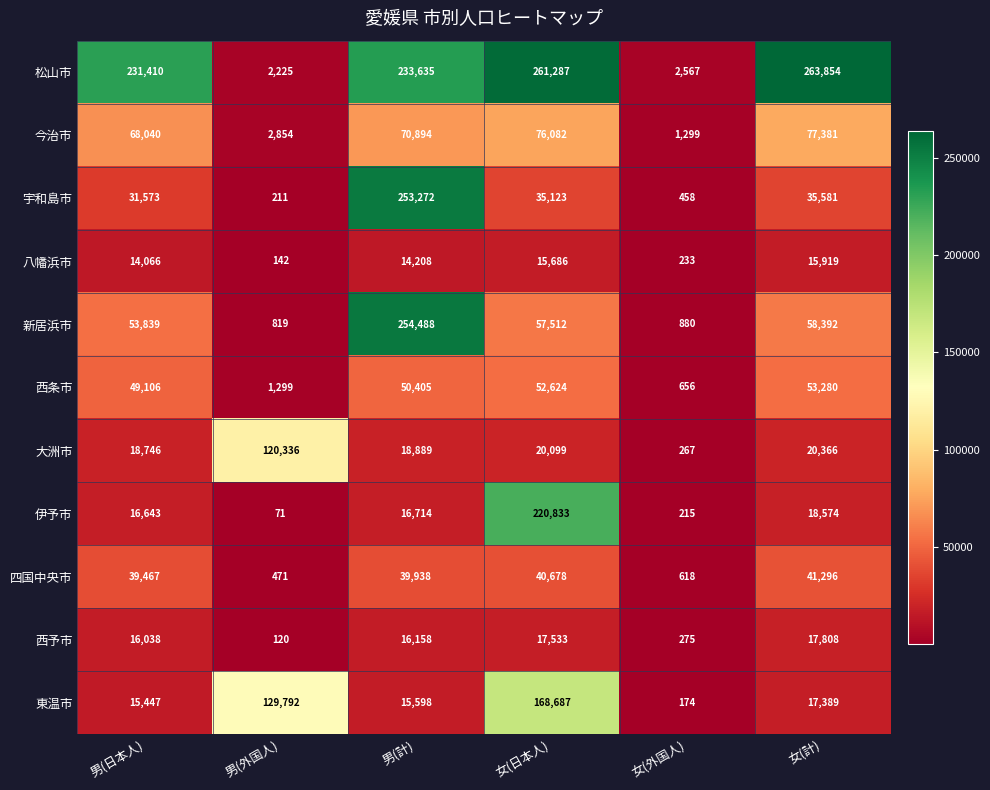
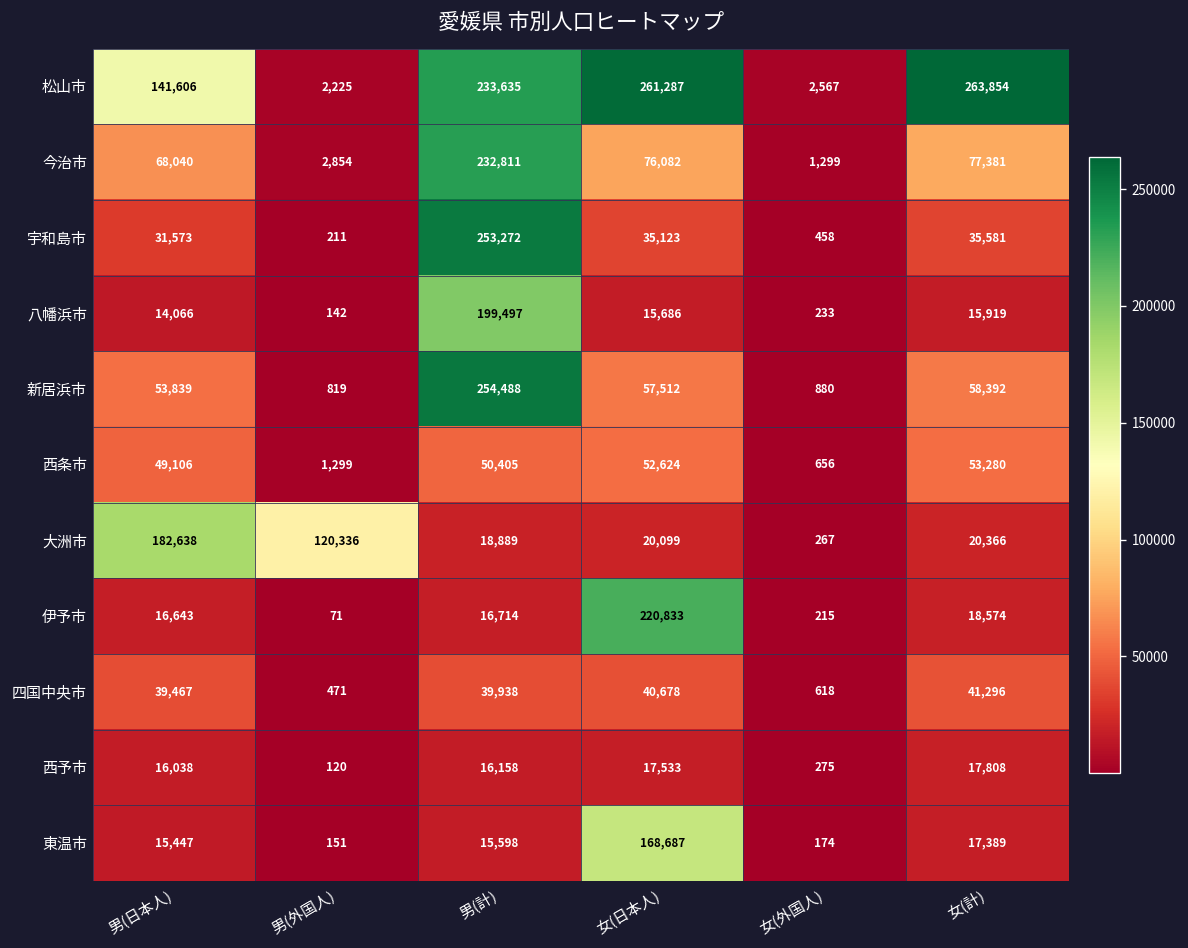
松山市, 男(日本人): 231,410 -> 141,606
今治市, 男(計): 70,894 -> 232,811
八幡浜市, 男(計): 14,208 -> 199,497
大洲市, 男(日本人): 18,746 -> 182,638
東温市, 男(外国人): 129,792 -> 151
